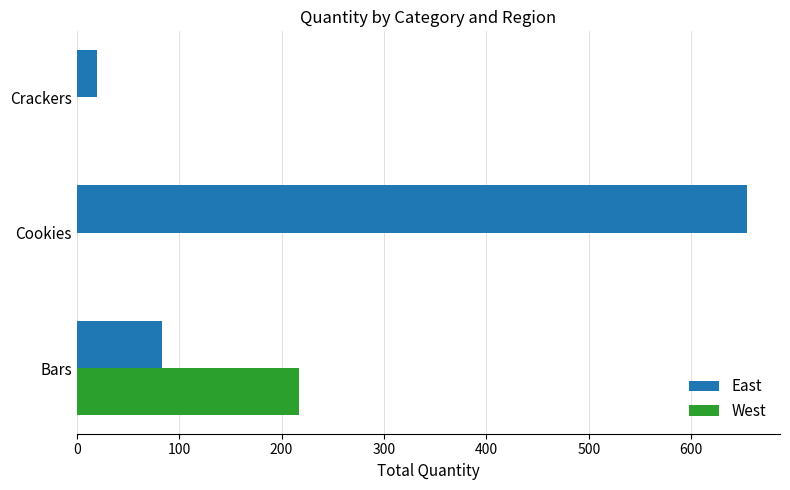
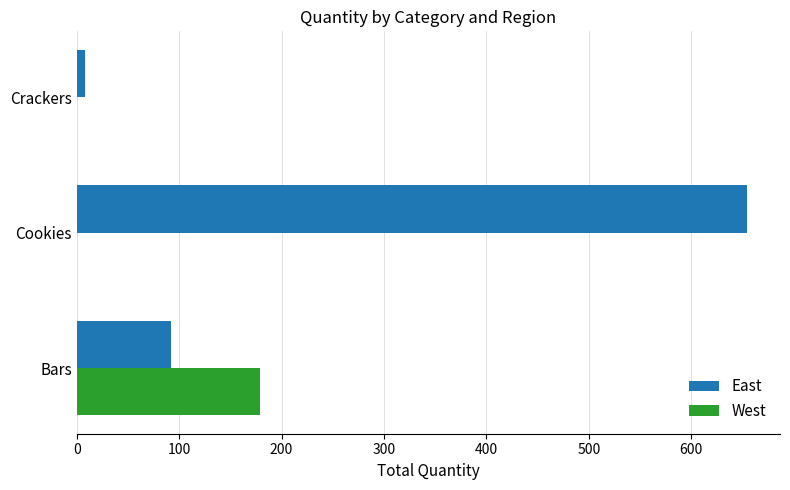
East, Crackers: 20 -> 8
East, Bars: 83 -> 92
West, Bars: 217 -> 179
